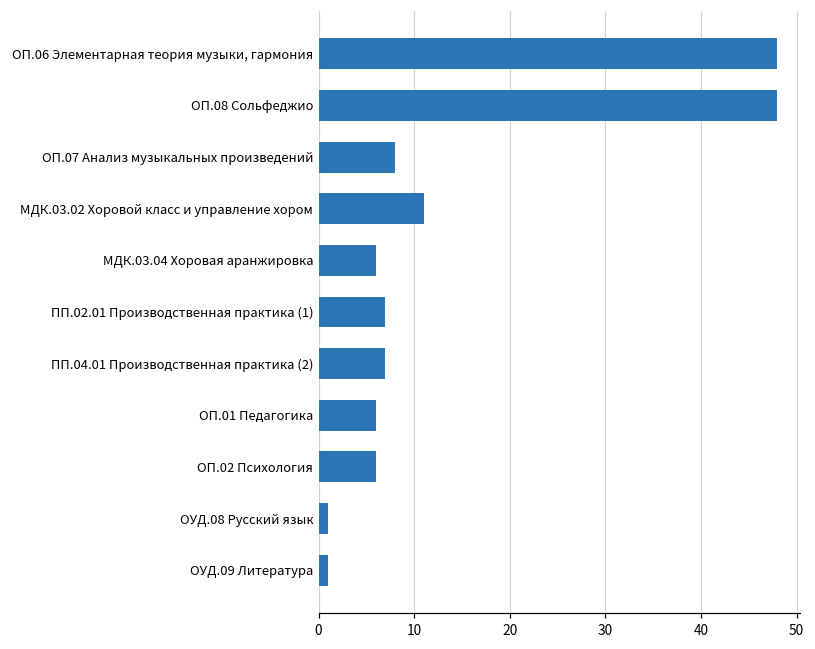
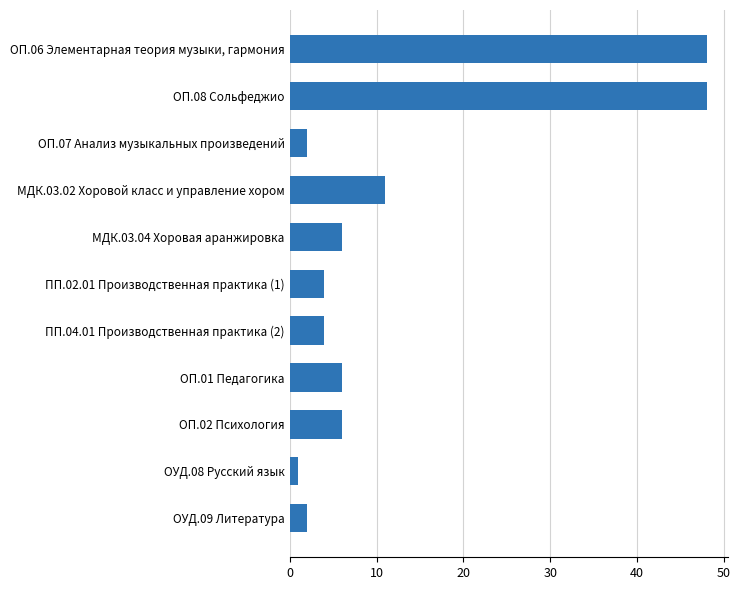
ОП.07 Анализ музыкальных произведений: 8 -> 2
ПП.02.01 Производственная практика (1): 7 -> 4
ПП.04.01 Производственная практика (2): 7 -> 4
ОУД.09 Литература: 1 -> 2
